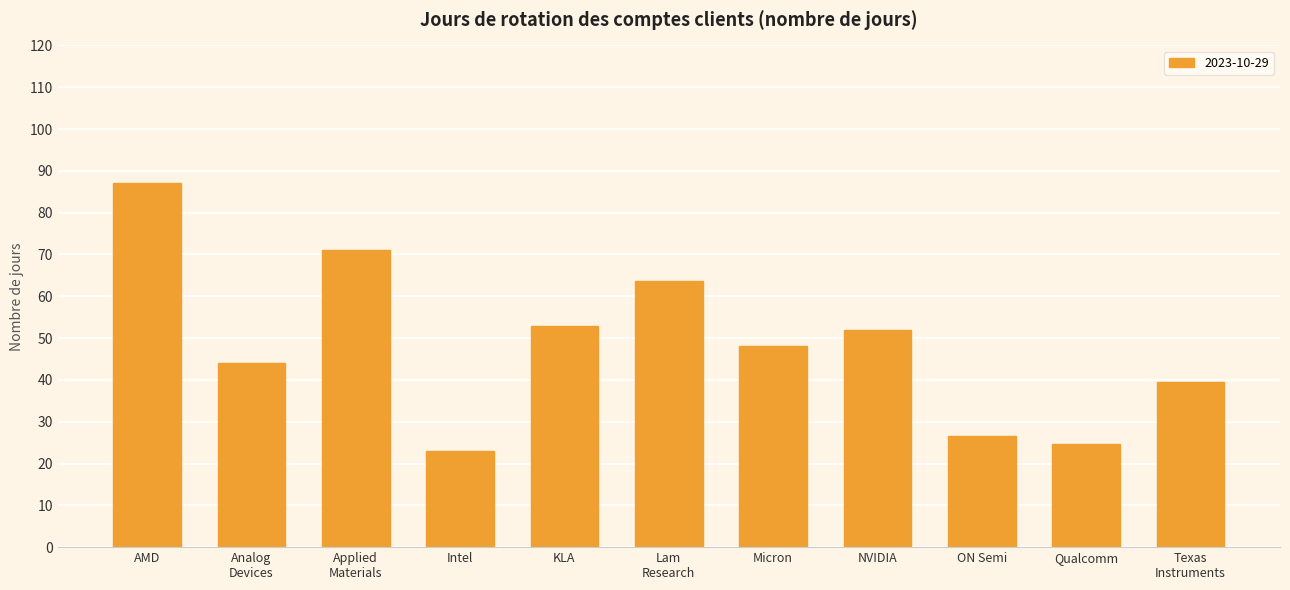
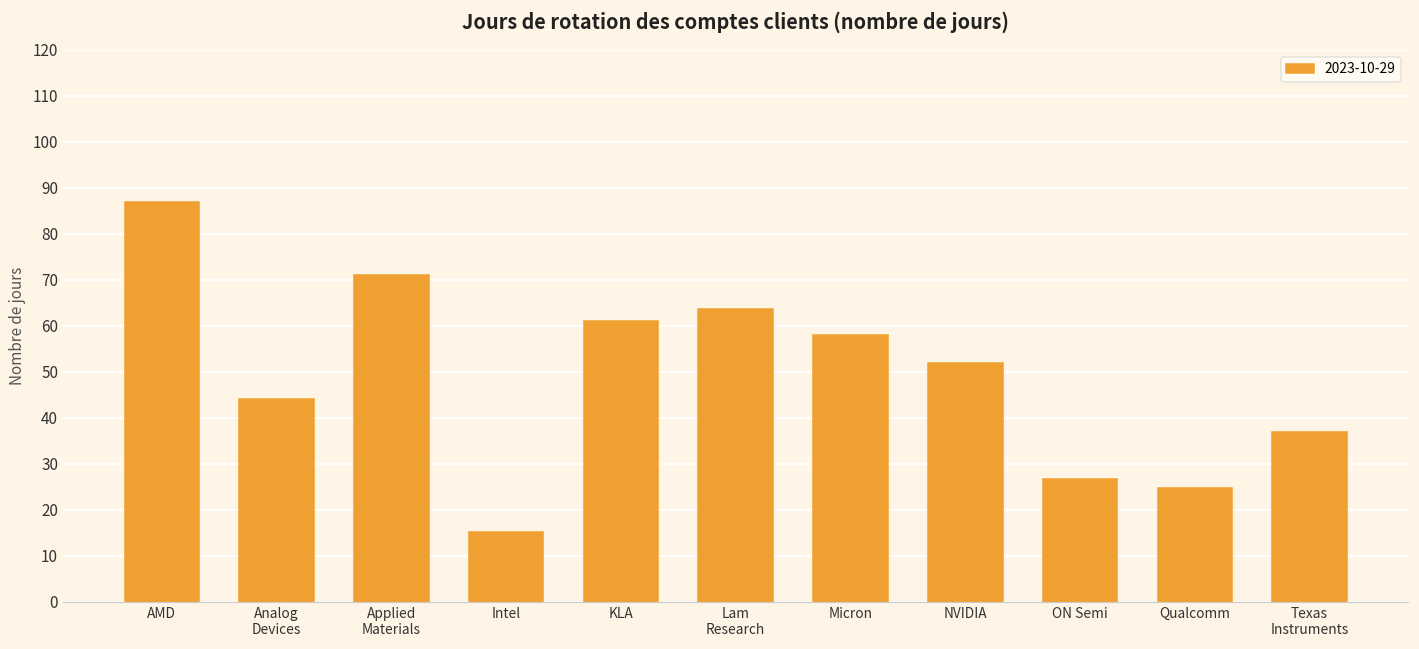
Intel: 23 -> 15
KLA: 53 -> 61
Micron: 48 -> 58
Texas Instruments: 39 -> 37
